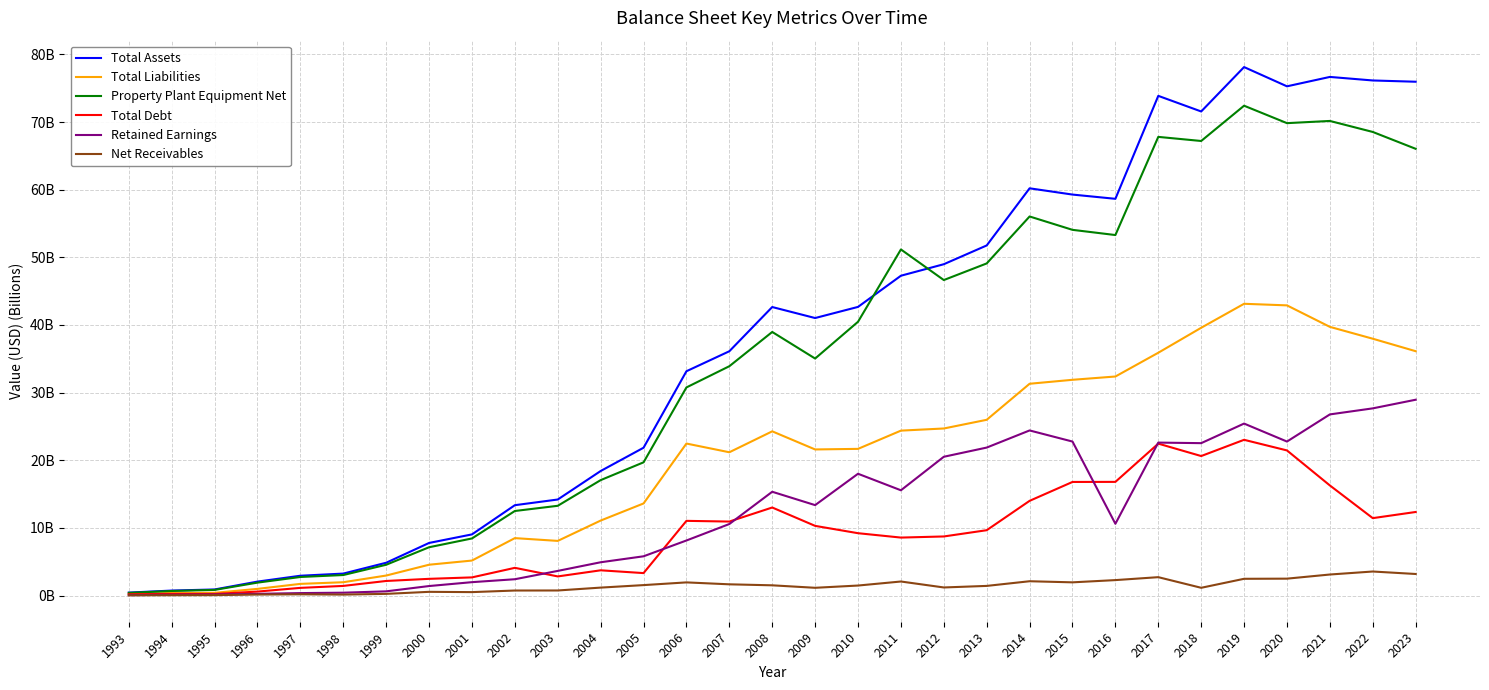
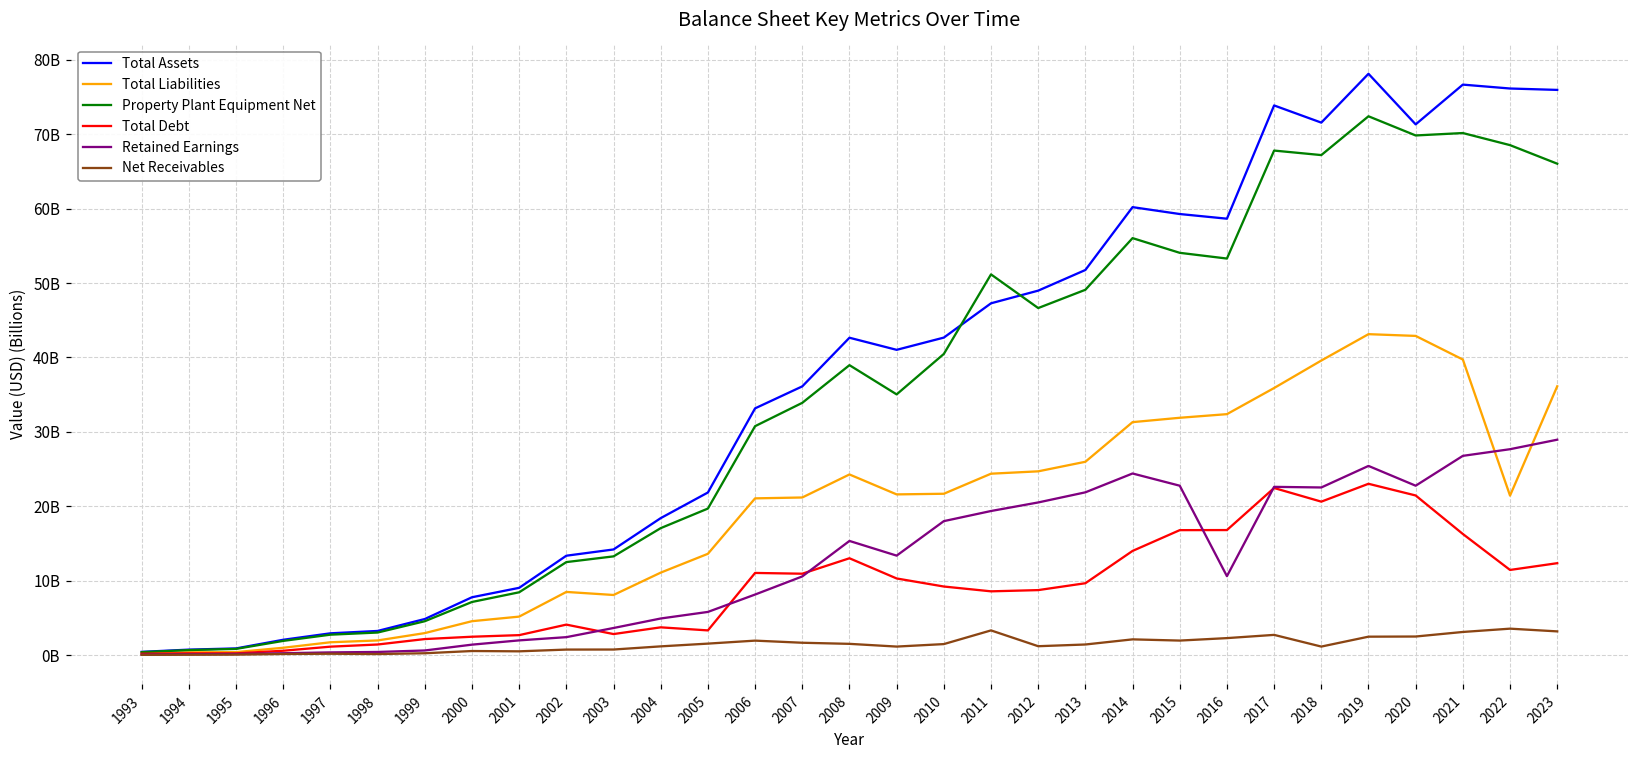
Total Liabilities, 2006: 22000000000 -> 21000000000
Retained Earnings, 2011: 16000000000 -> 19000000000
Net Receivables, 2011: 2000000000 -> 3000000000
Total Assets, 2020: 75000000000 -> 71000000000
Total Liabilities, 2022: 38000000000 -> 21000000000
